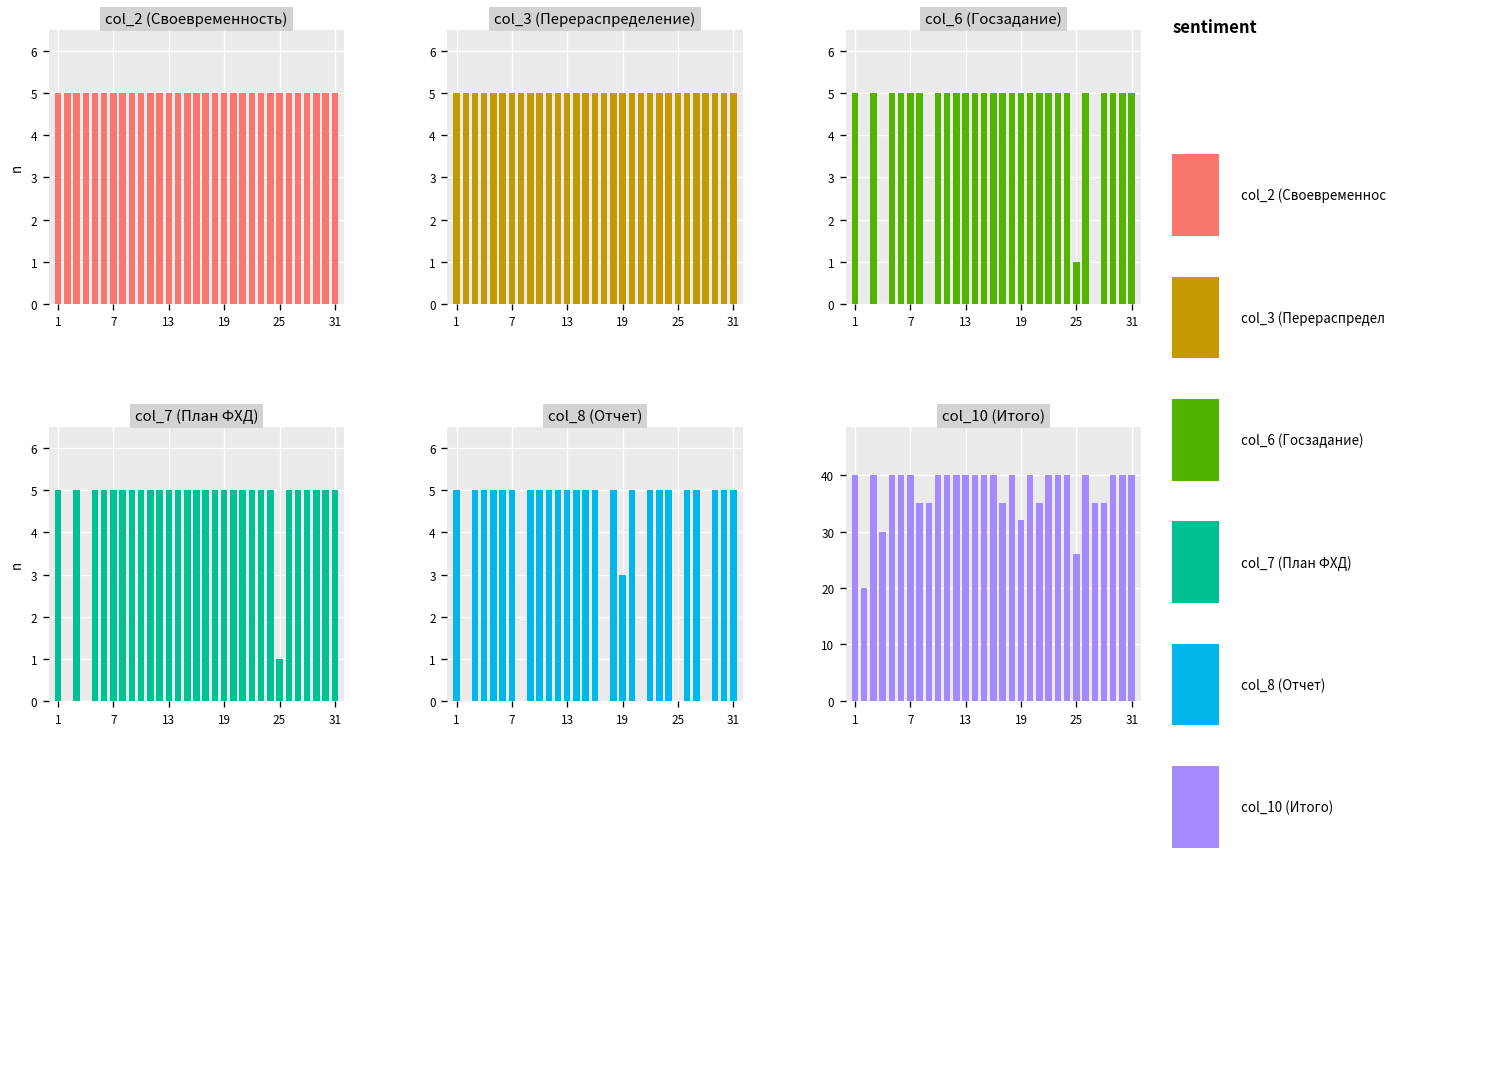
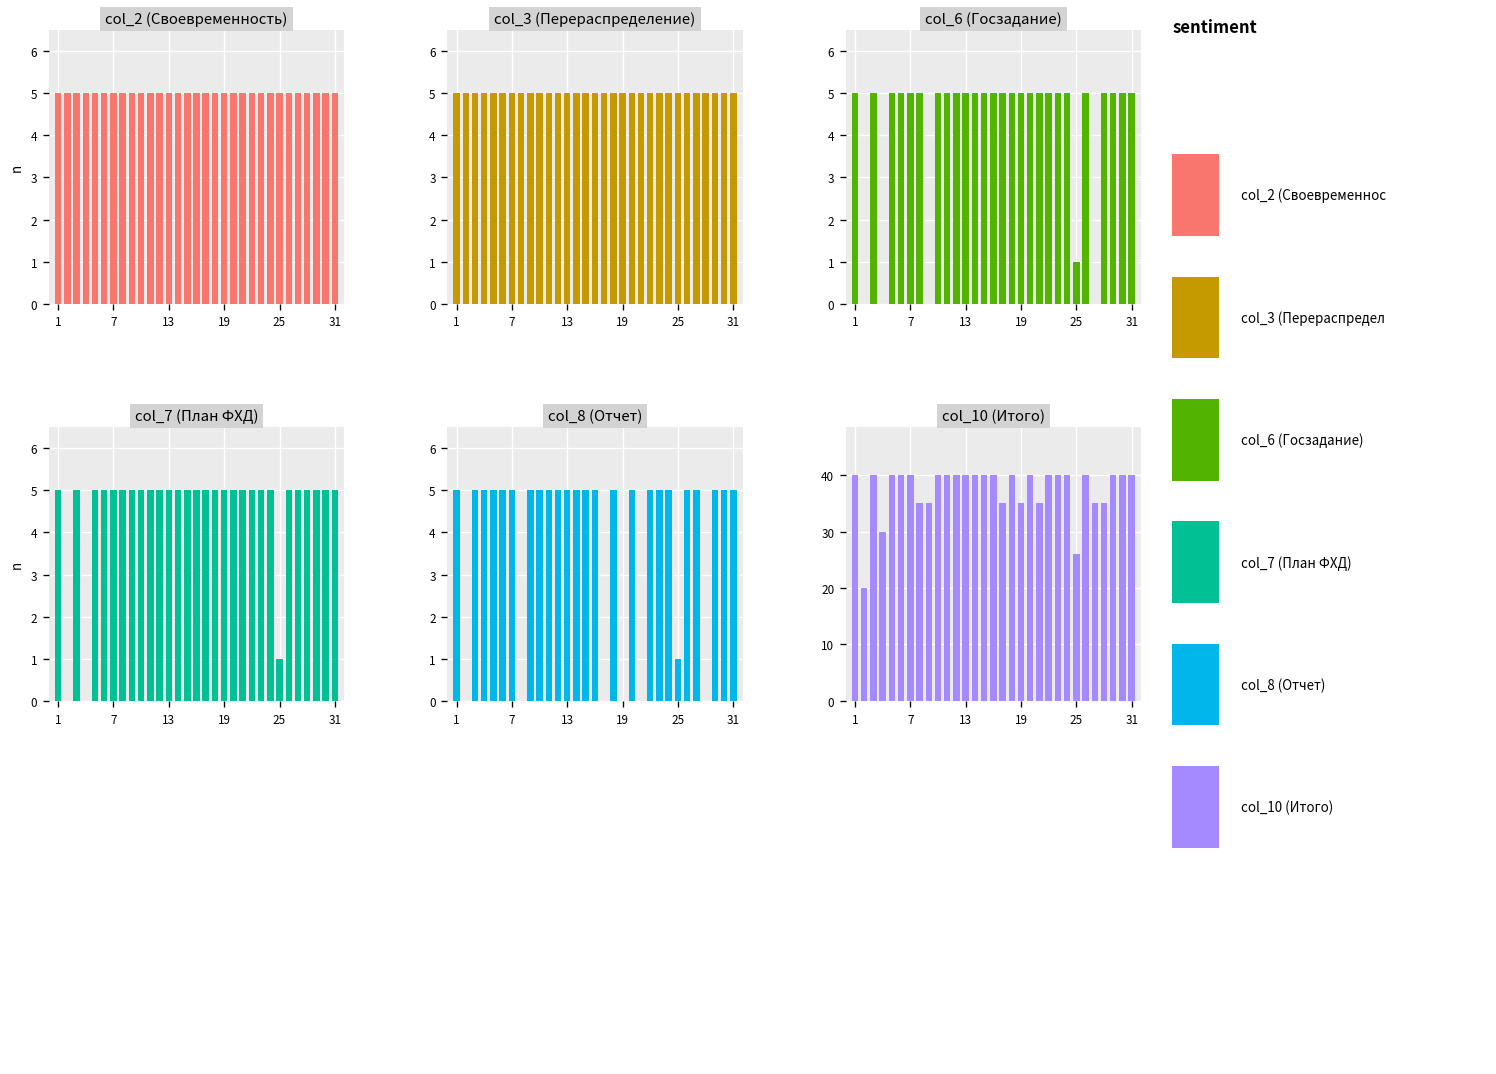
col_8 (Отчет), 19: 3 -> 0
col_8 (Отчет), 25: 0 -> 1
col_10 (Итого), 19: 32 -> 35
